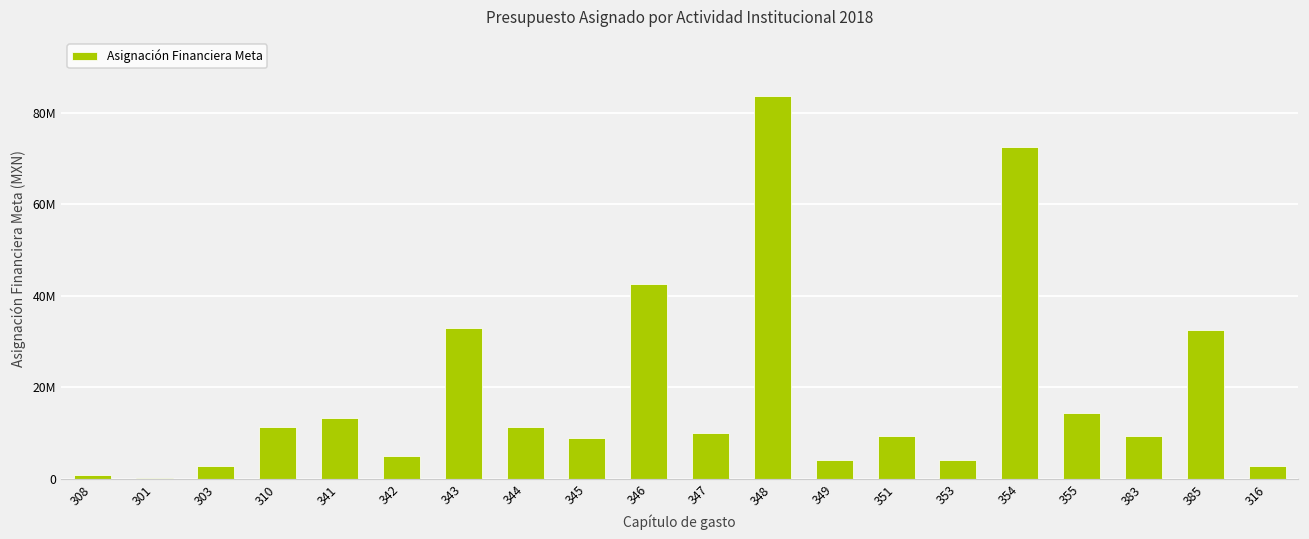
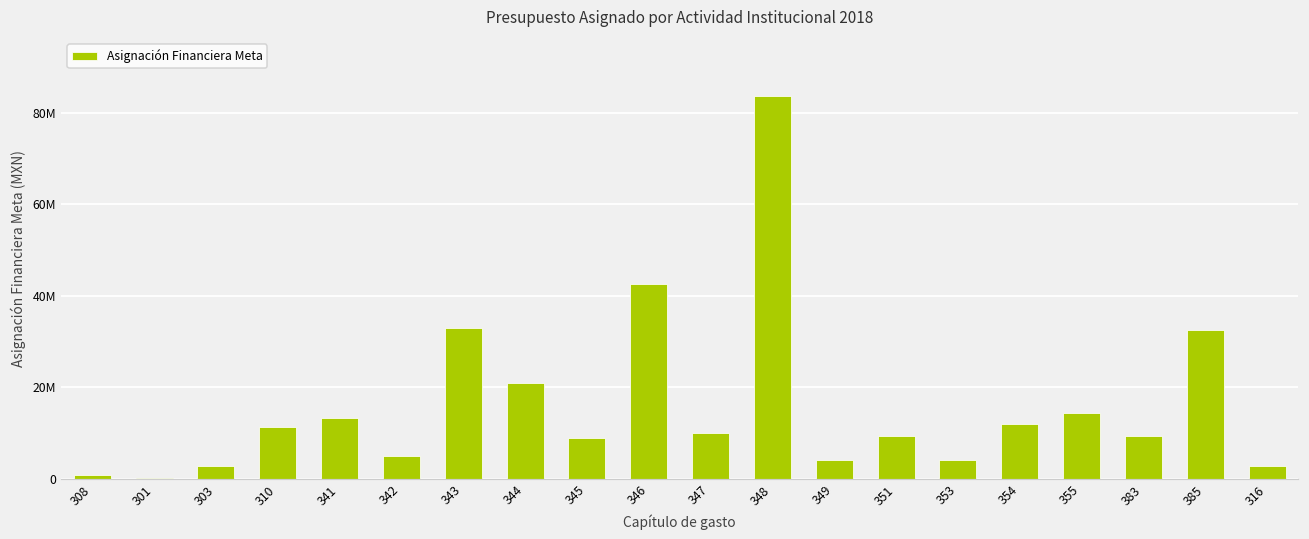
344: 11000000 -> 21000000
354: 72000000 -> 12000000
